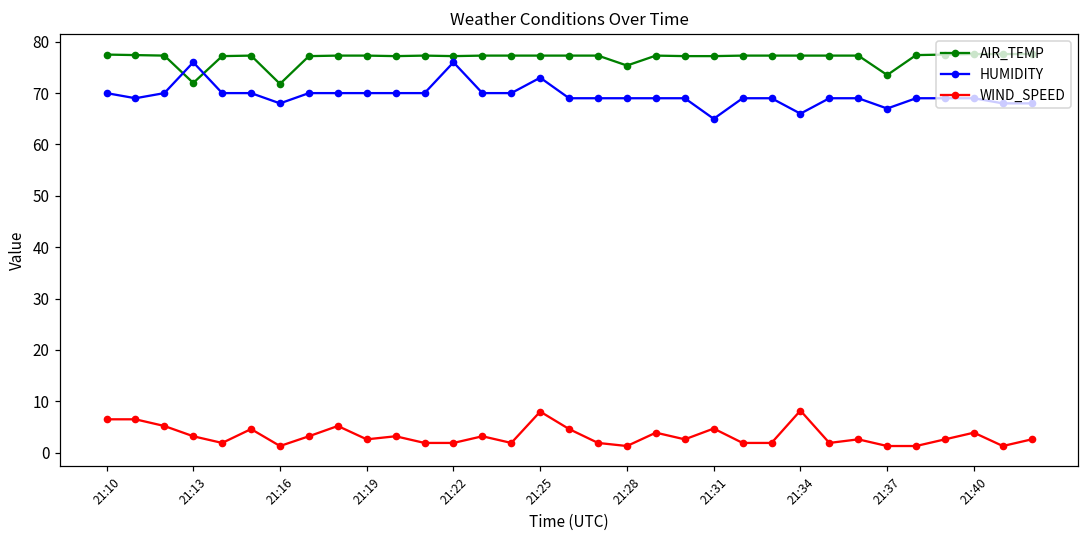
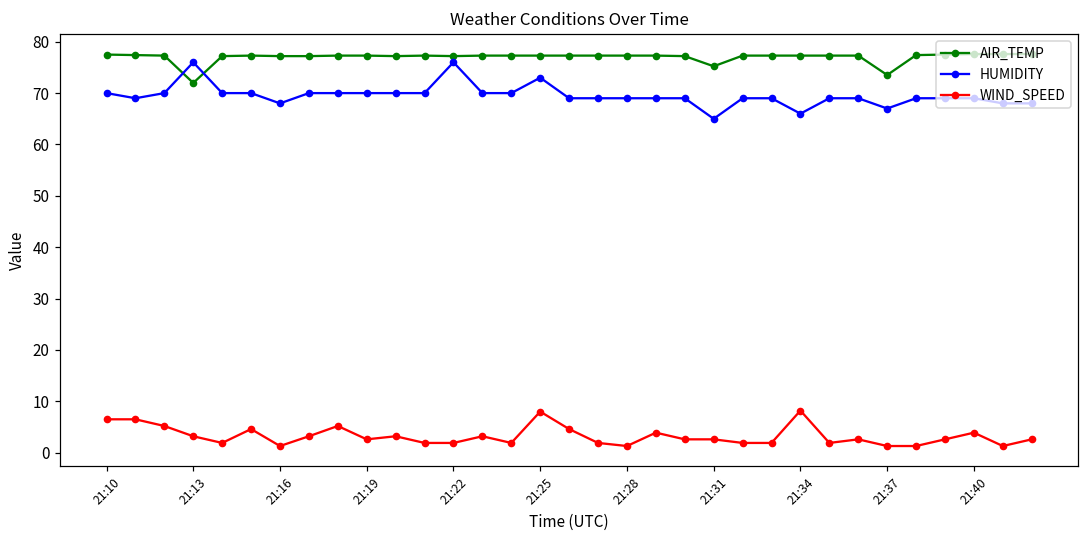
AIR_TEMP, 21:16: 72 -> 77
AIR_TEMP, 21:28: 75 -> 77
AIR_TEMP, 21:31: 77 -> 75
WIND_SPEED, 21:31: 5 -> 3
